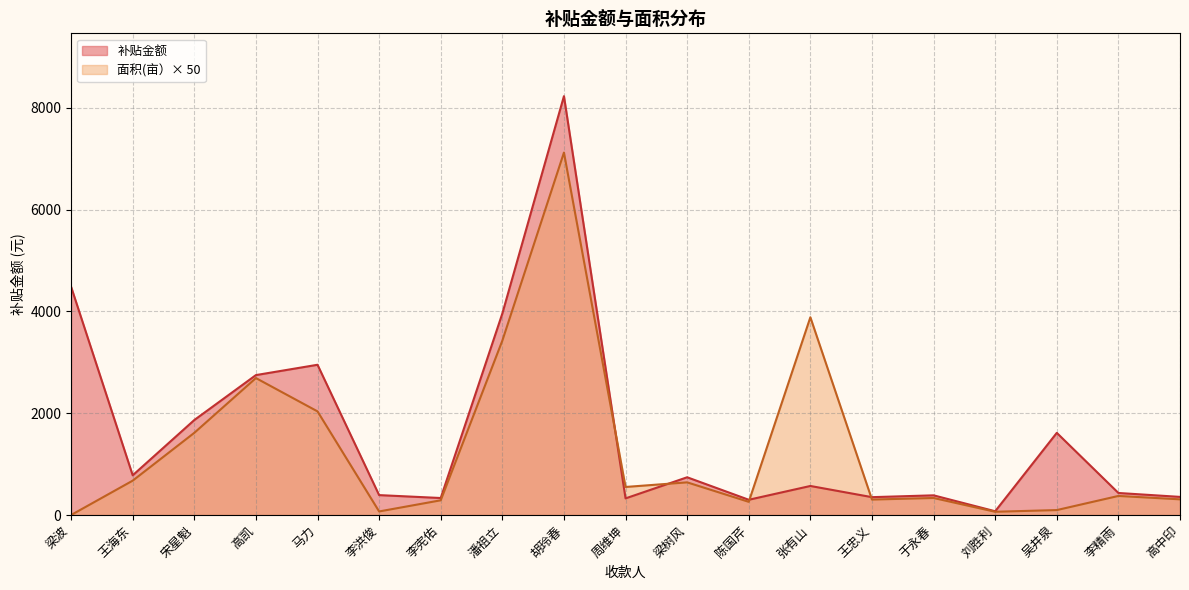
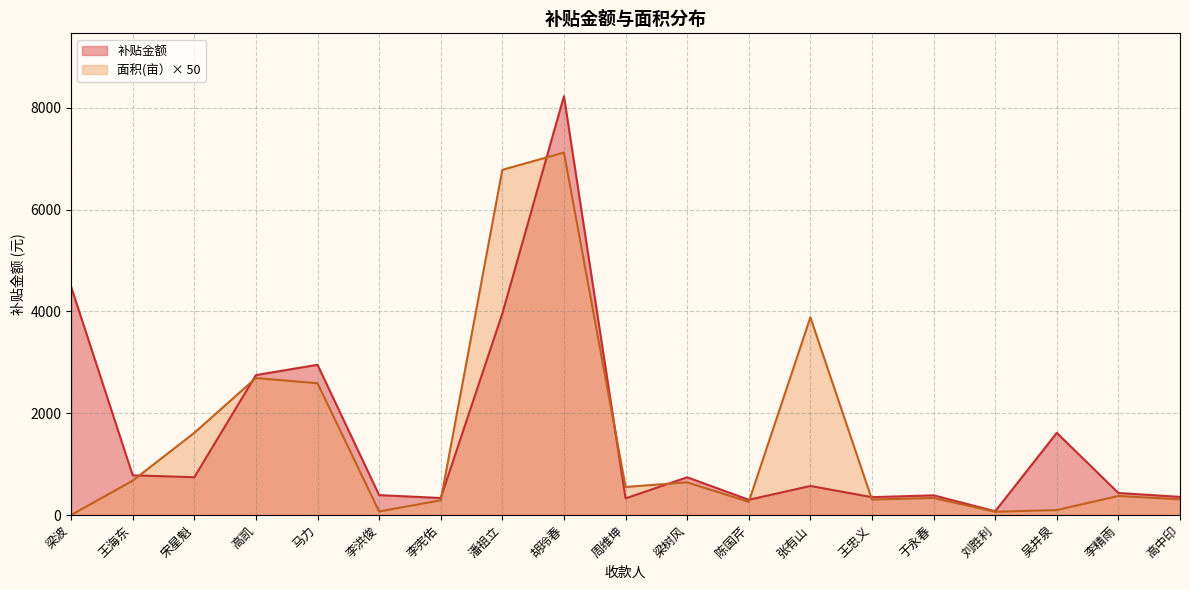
补贴金额, 宋星魁: 1900 -> 700
面积(亩）× 50, 马力: 2000 -> 2600
面积(亩）× 50, 潘祖立: 3400 -> 6800
